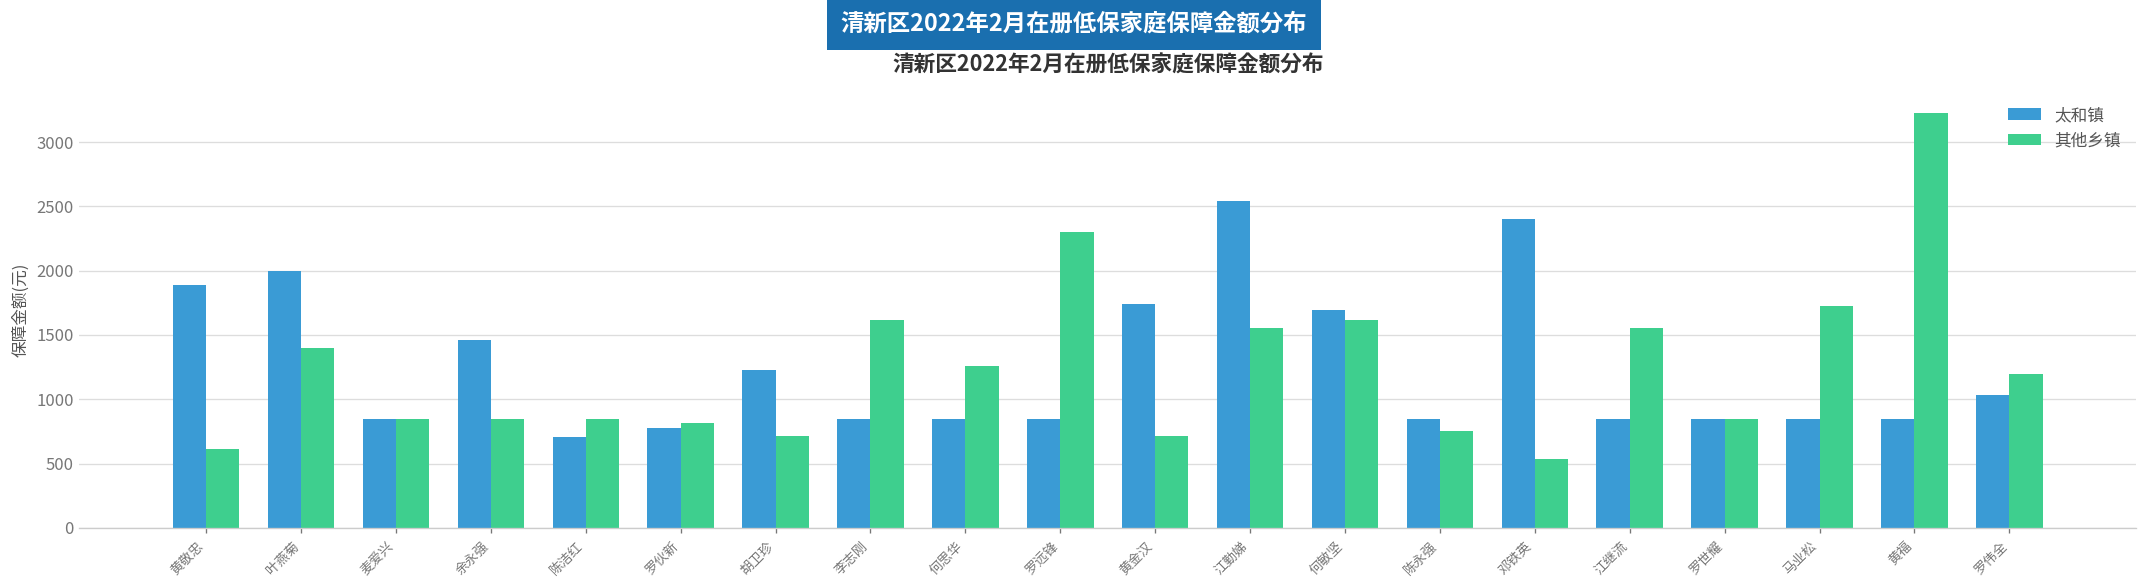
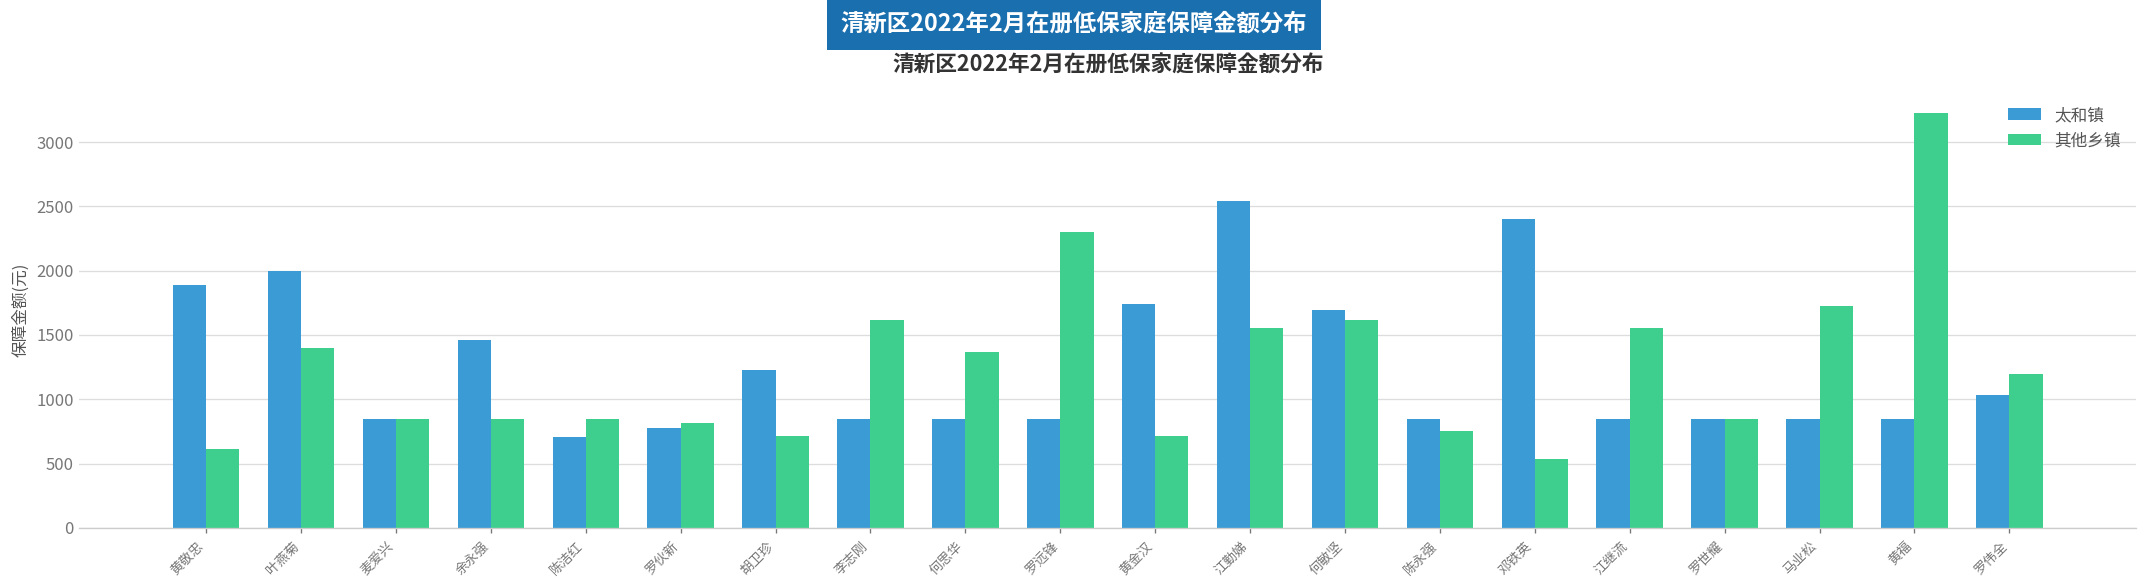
其他乡镇, 何思华: 1260 -> 1370
